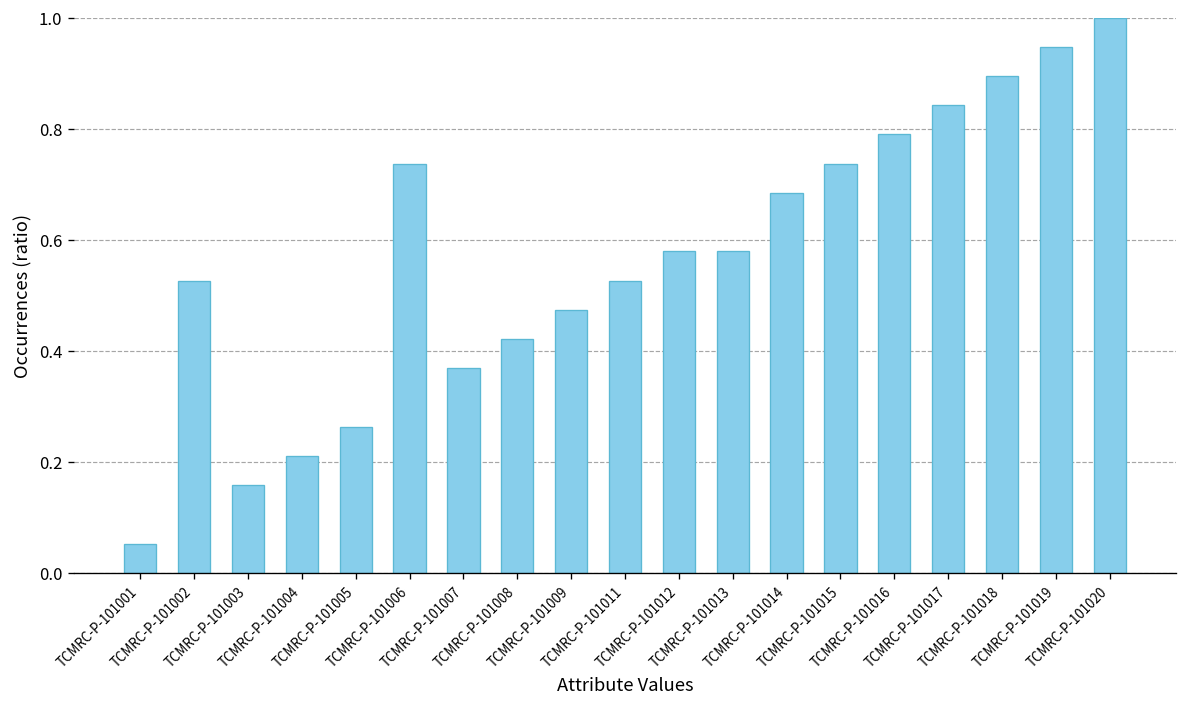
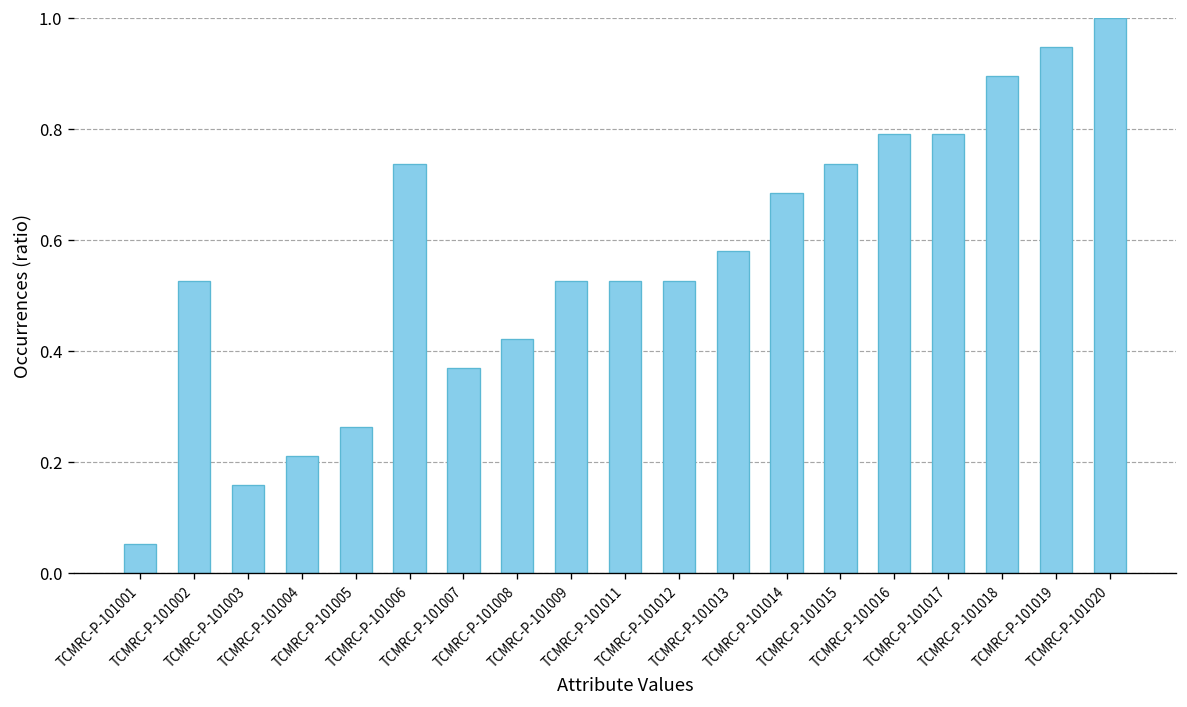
TCMRC-P-101009: 0.47 -> 0.53
TCMRC-P-101012: 0.58 -> 0.53
TCMRC-P-101017: 0.84 -> 0.79
